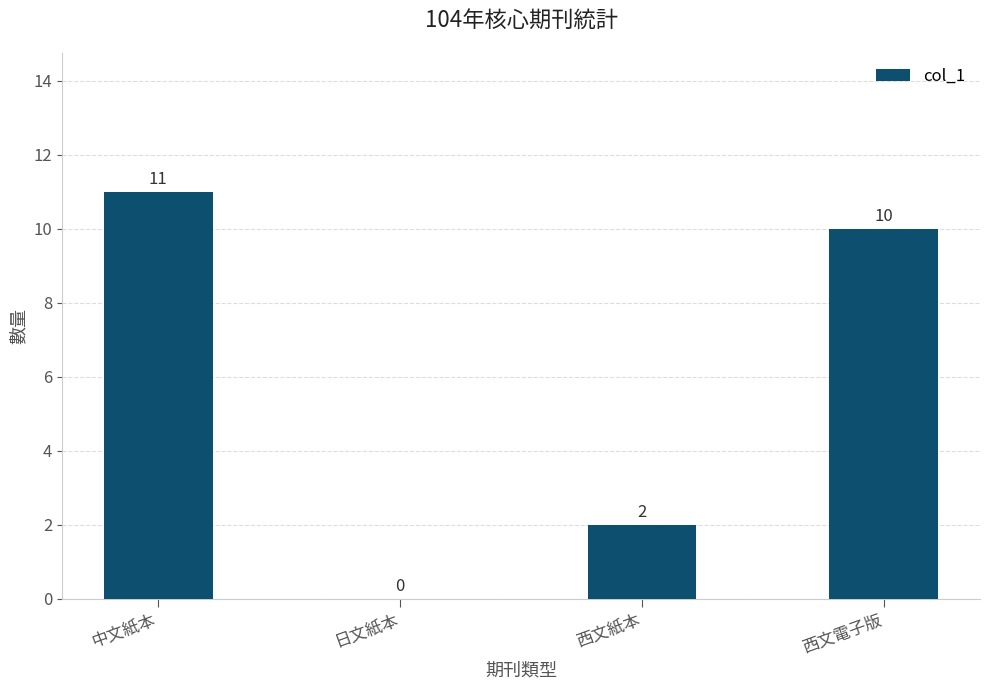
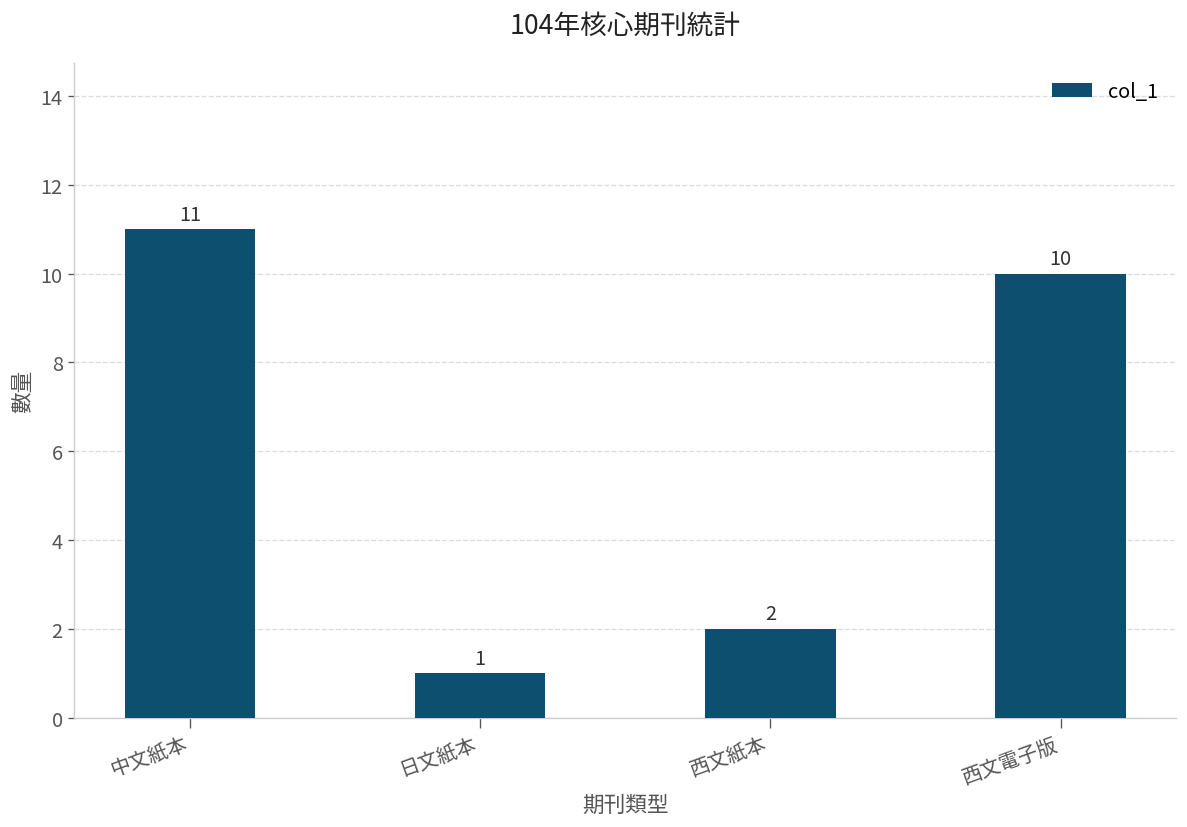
日文紙本: 0 -> 1
